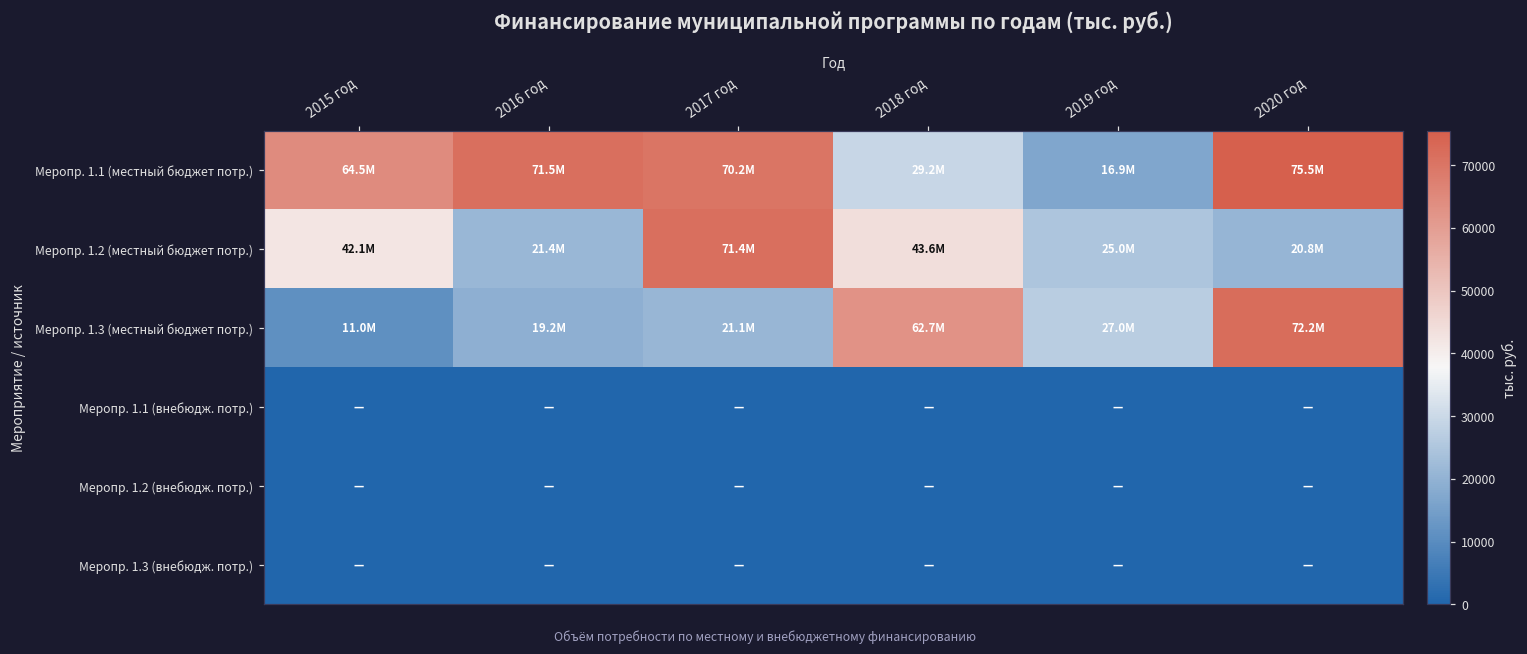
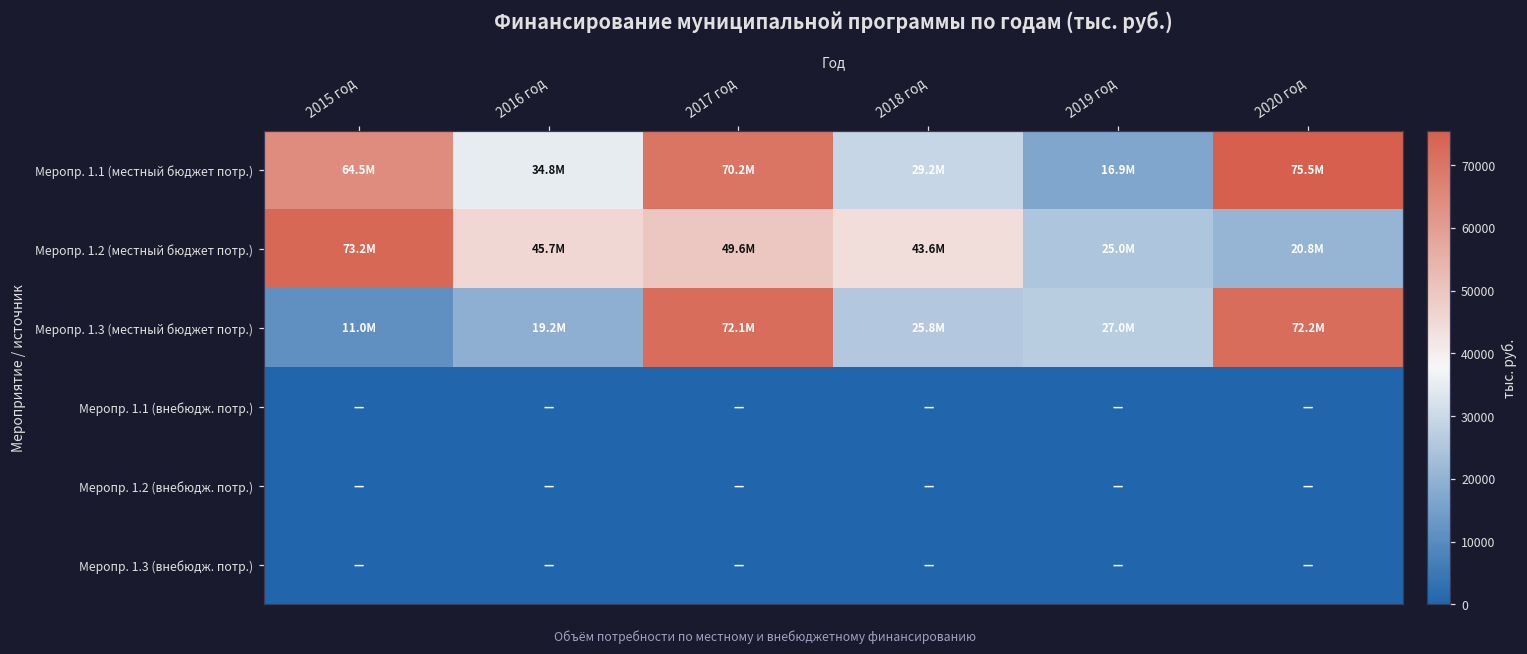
Меропр. 1.1 (местный бюджет потр.), 2016 год: 71.5M -> 34.8M
Меропр. 1.2 (местный бюджет потр.), 2015 год: 42.1M -> 73.2M
Меропр. 1.2 (местный бюджет потр.), 2016 год: 21.4M -> 45.7M
Меропр. 1.2 (местный бюджет потр.), 2017 год: 71.4M -> 49.6M
Меропр. 1.3 (местный бюджет потр.), 2017 год: 21.1M -> 72.1M
Меропр. 1.3 (местный бюджет потр.), 2018 год: 62.7M -> 25.8M
